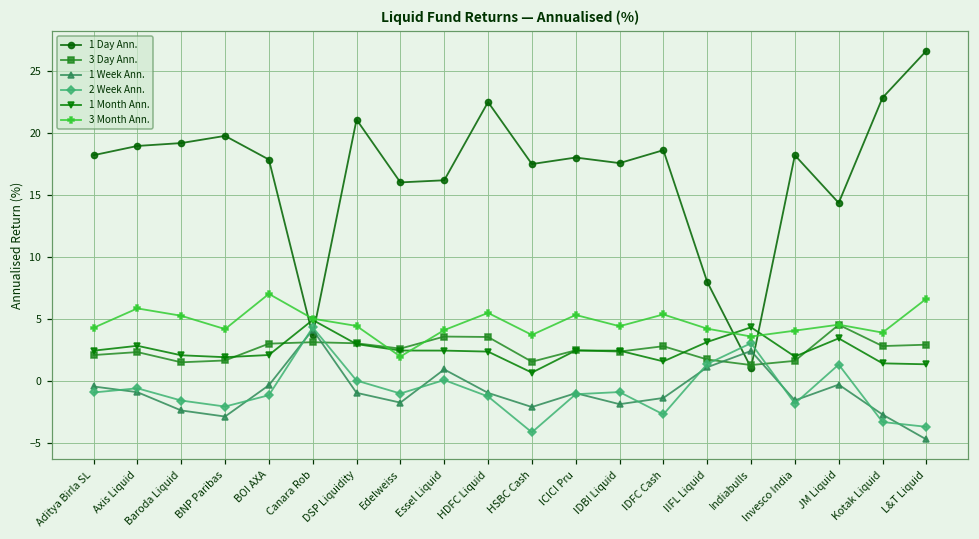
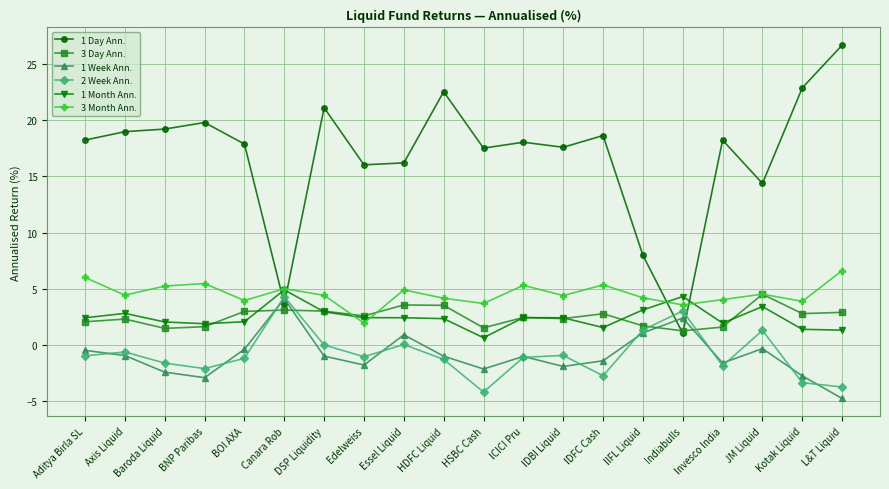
3 Month Ann., Aditya Birla SL: 4.3 -> 6.0
3 Month Ann., Axis Liquid: 5.8 -> 4.4
3 Month Ann., BNP Paribas: 4.2 -> 5.5
3 Month Ann., BOI AXA: 7.0 -> 4.0
3 Month Ann., Essel Liquid: 4.1 -> 4.9
3 Month Ann., HDFC Liquid: 5.5 -> 4.2
